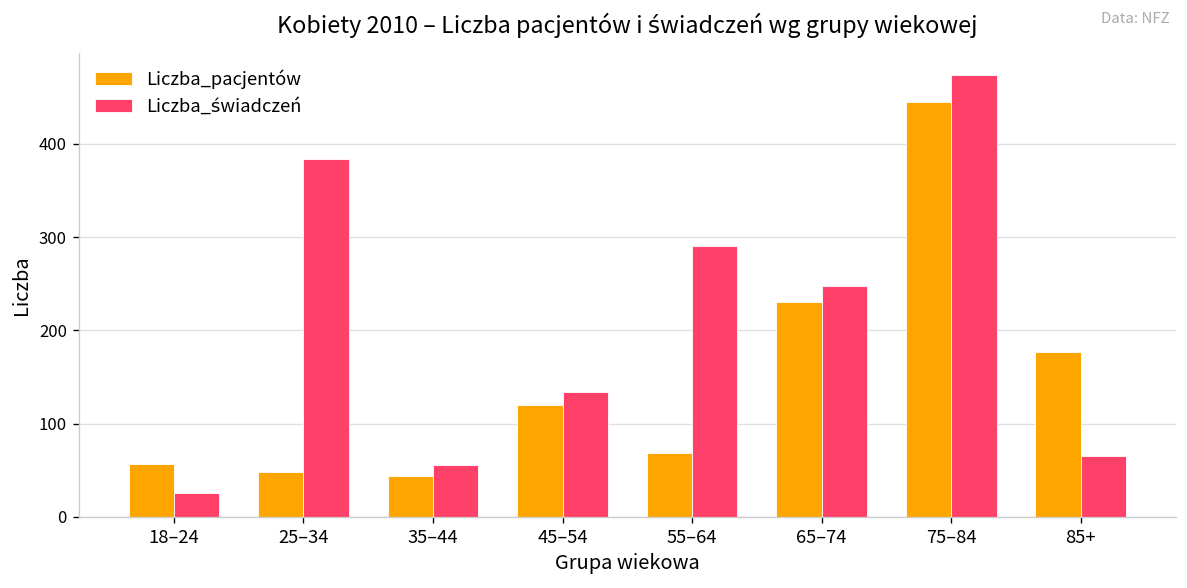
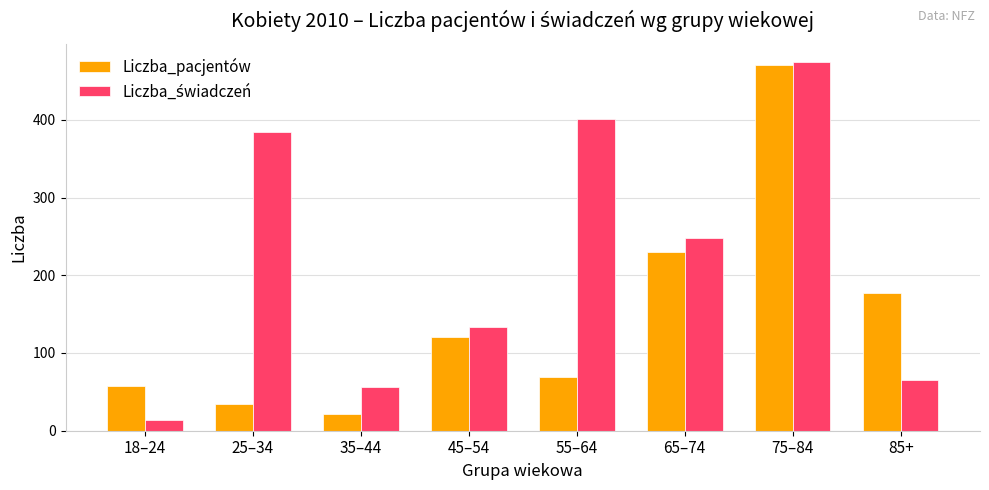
Liczba_świadczeń, 18–24: 30 -> 10
Liczba_pacjentów, 25–34: 50 -> 40
Liczba_pacjentów, 35–44: 40 -> 20
Liczba_świadczeń, 55–64: 290 -> 400
Liczba_pacjentów, 75–84: 450 -> 470
